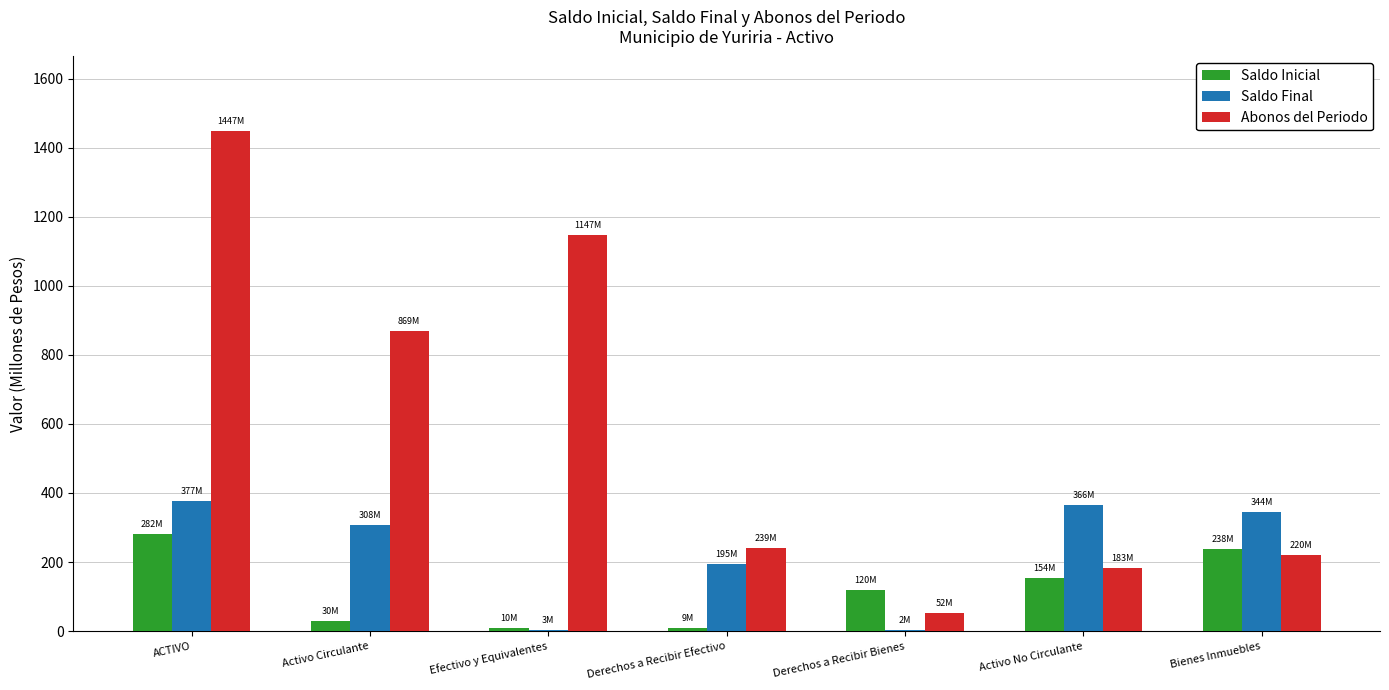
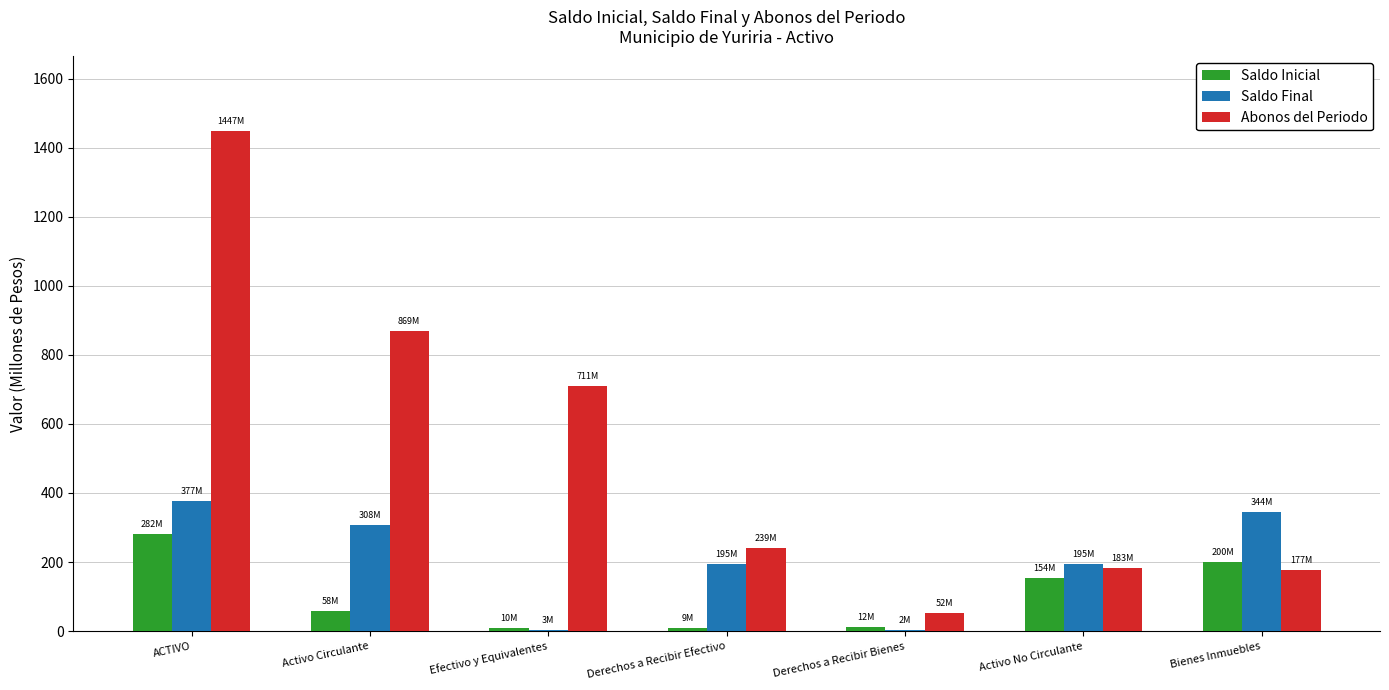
Saldo Inicial, Activo Circulante: 30M -> 58M
Abonos del Periodo, Efectivo y Equivalentes: 1147M -> 711M
Saldo Inicial, Derechos a Recibir Bienes: 120M -> 12M
Saldo Final, Activo No Circulante: 366M -> 195M
Saldo Inicial, Bienes Inmuebles: 238M -> 200M
Abonos del Periodo, Bienes Inmuebles: 220M -> 177M
